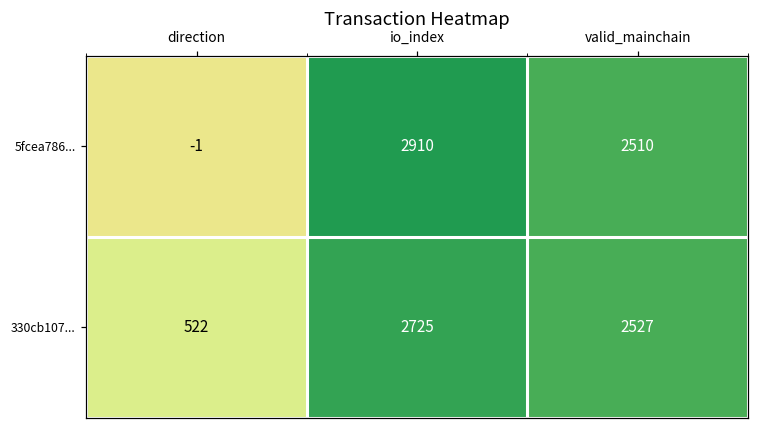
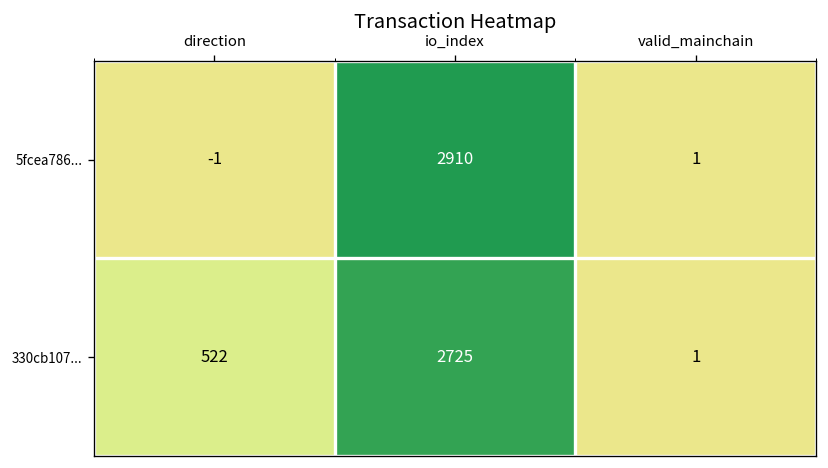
5fcea786..., valid_mainchain: 2510 -> 1
330cb107..., valid_mainchain: 2527 -> 1
